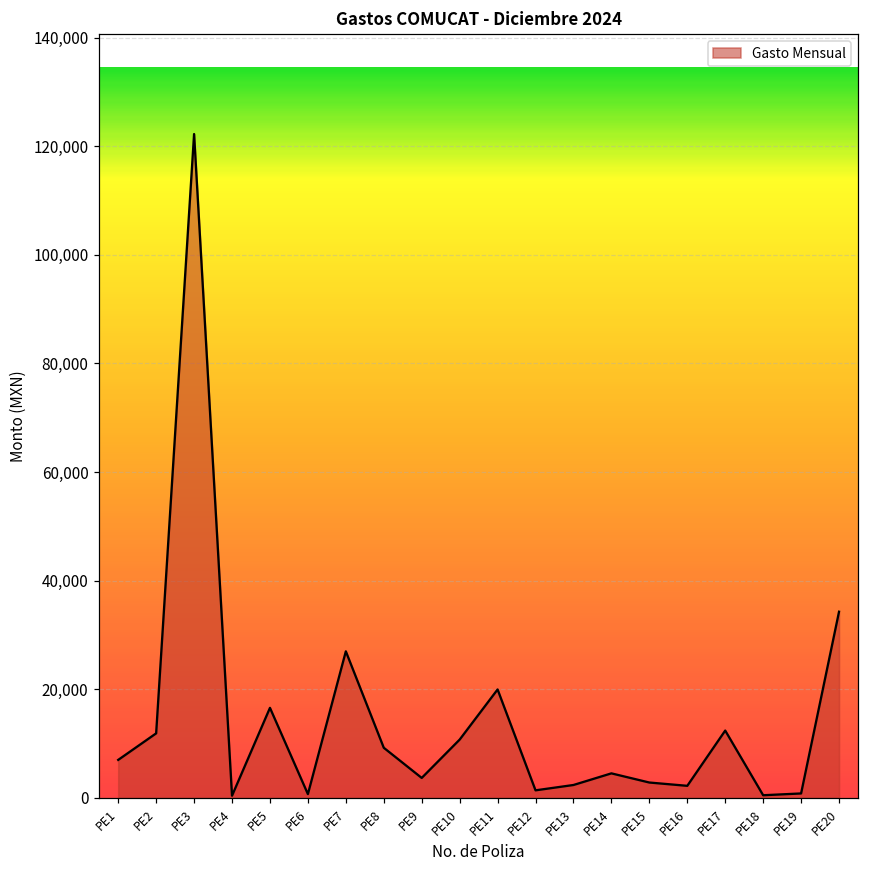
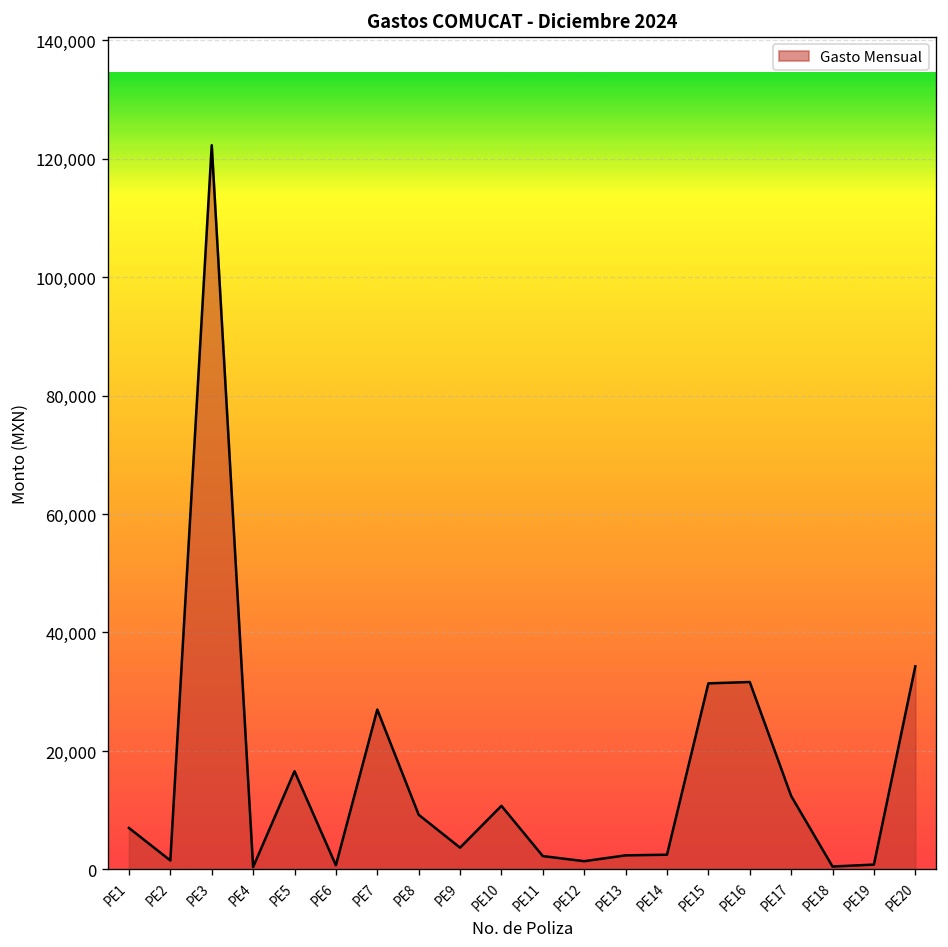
PE2: 12,000 -> 2,000
PE11: 20,000 -> 2,000
PE14: 5,000 -> 2,000
PE15: 3,000 -> 31,000
PE16: 2,000 -> 32,000
